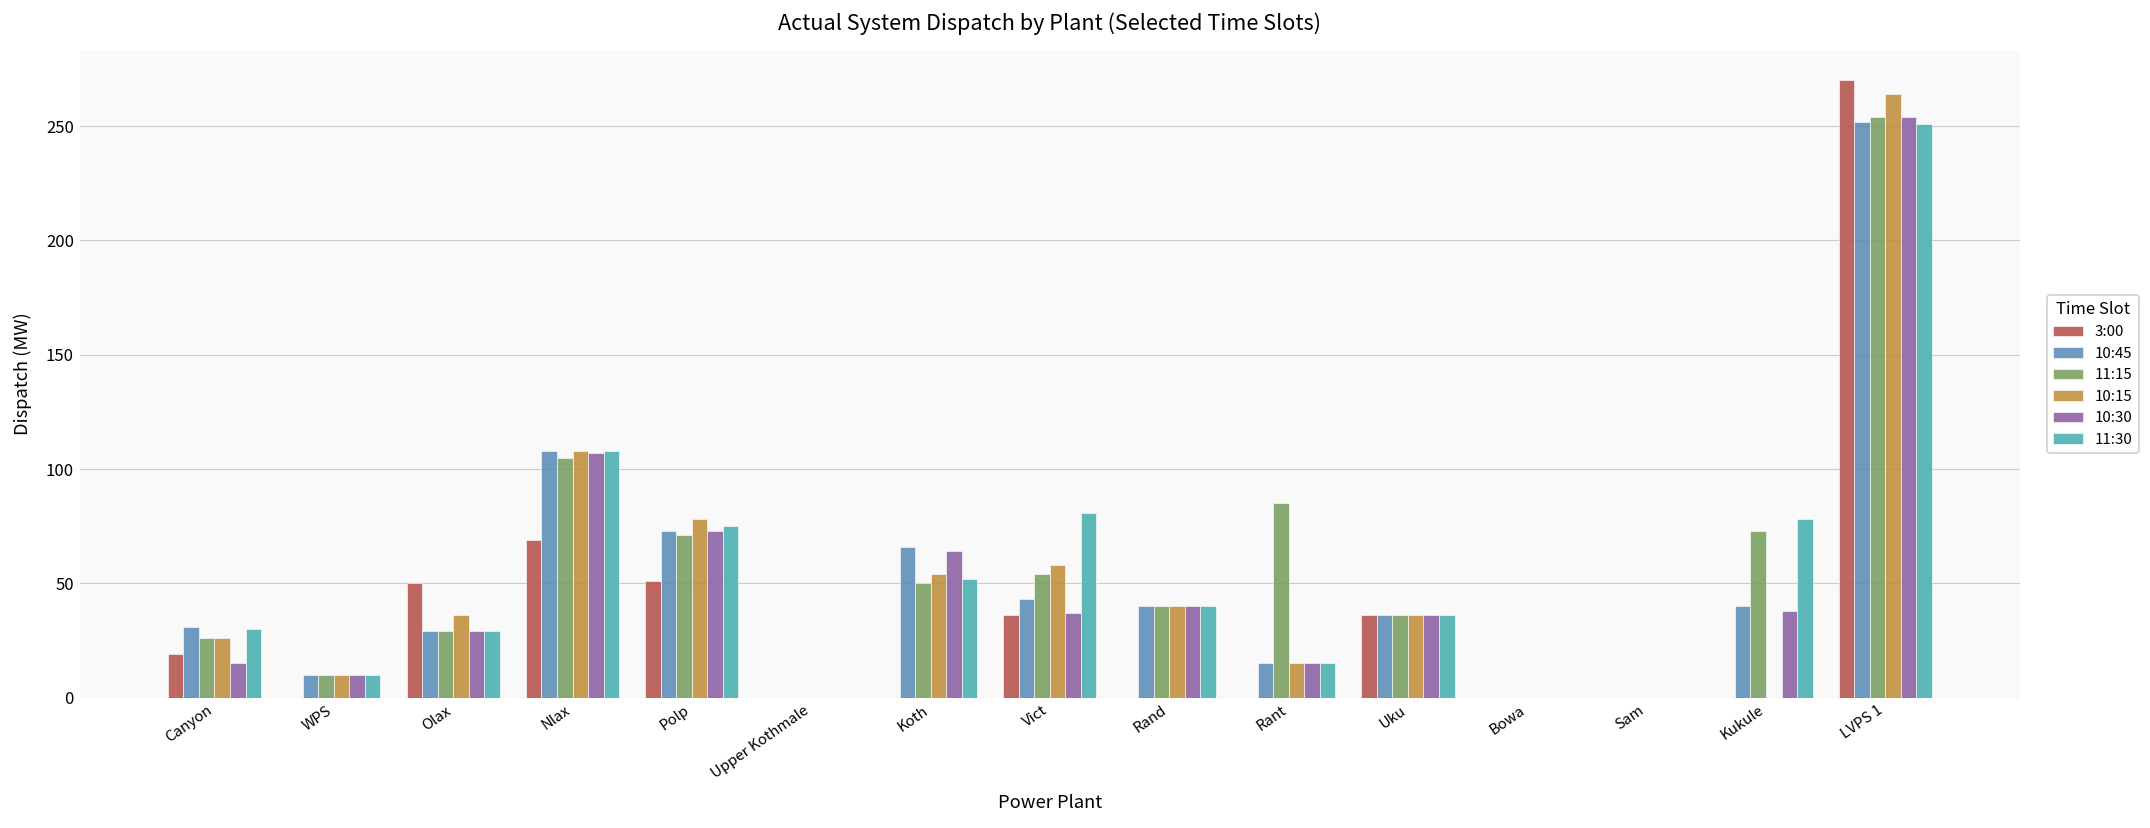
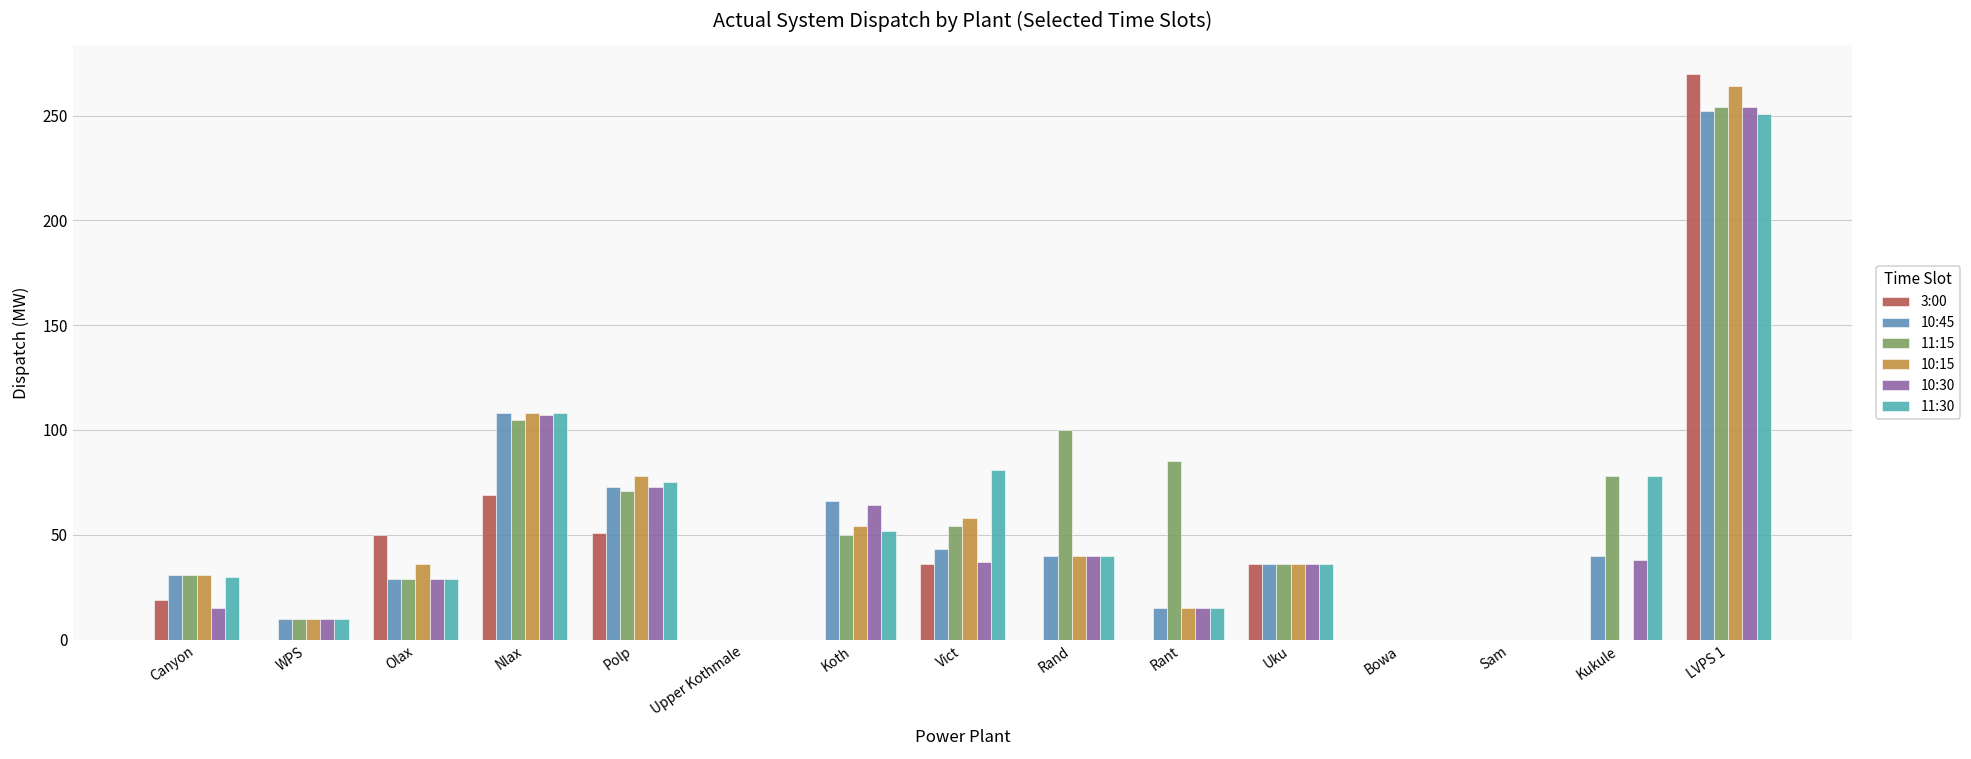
11:15, Canyon: 26 -> 31
10:15, Canyon: 26 -> 31
11:15, Rand: 40 -> 100
11:15, Kukule: 73 -> 78
